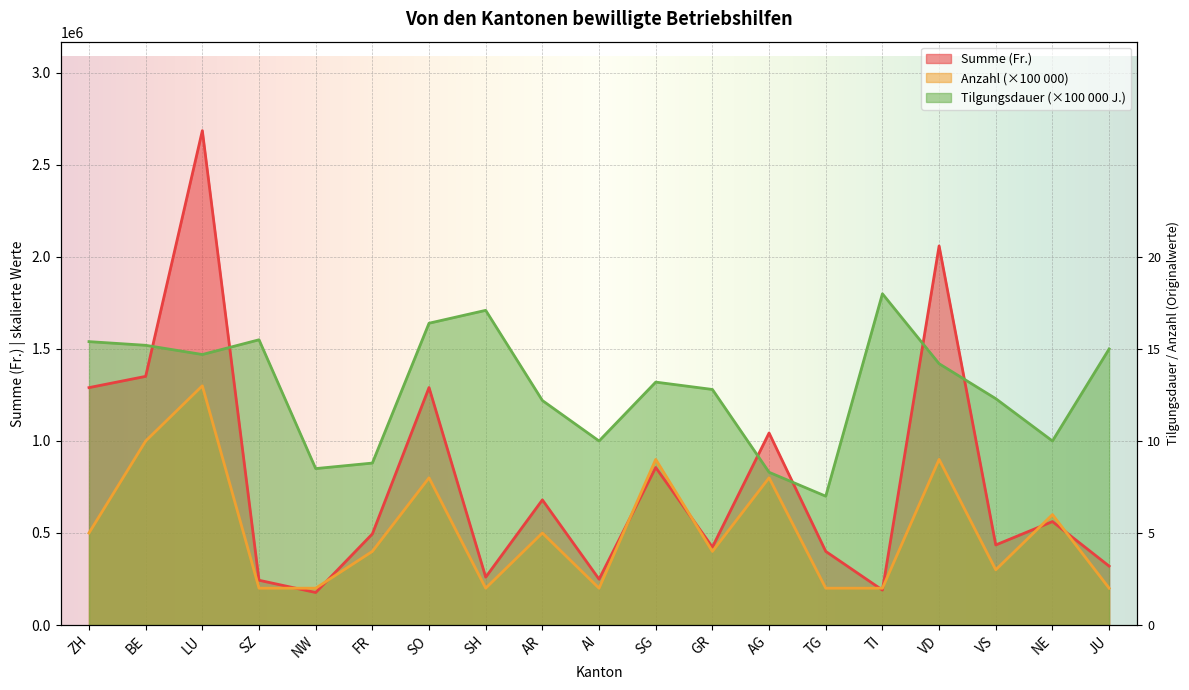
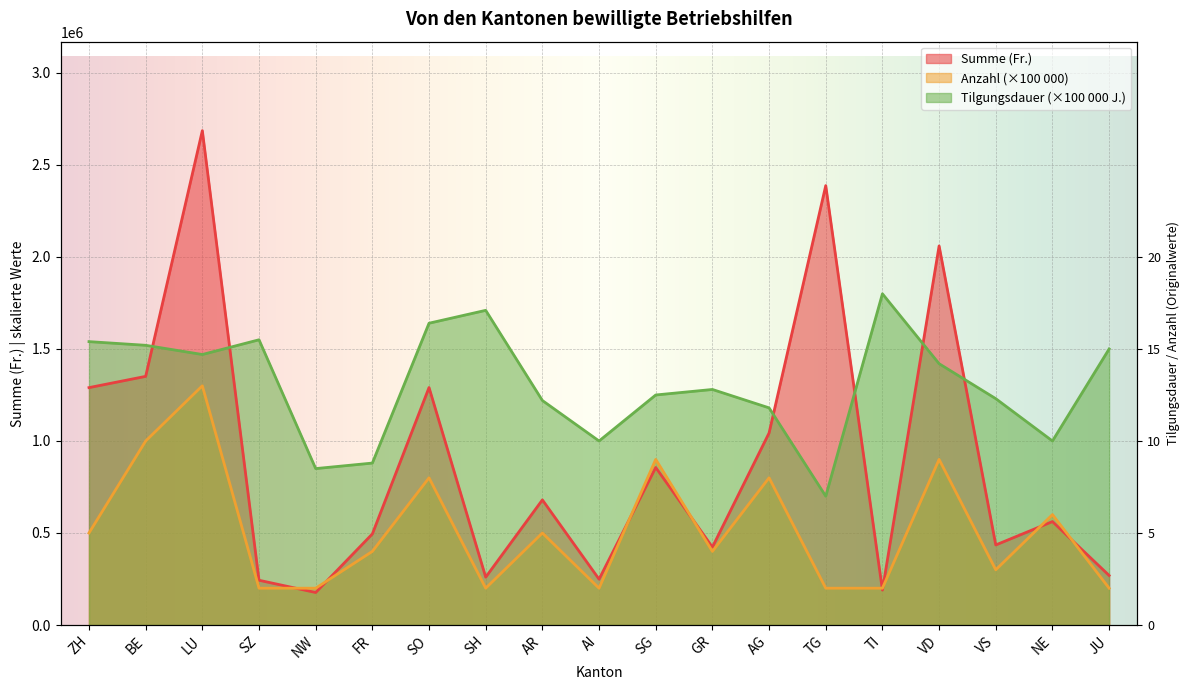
Tilgungsdauer (×100 000 J.), SG: 1320000 -> 1250000
Tilgungsdauer (×100 000 J.), AG: 830000 -> 1180000
Summe (Fr.), TG: 400000 -> 2390000
Summe (Fr.), JU: 320000 -> 270000
